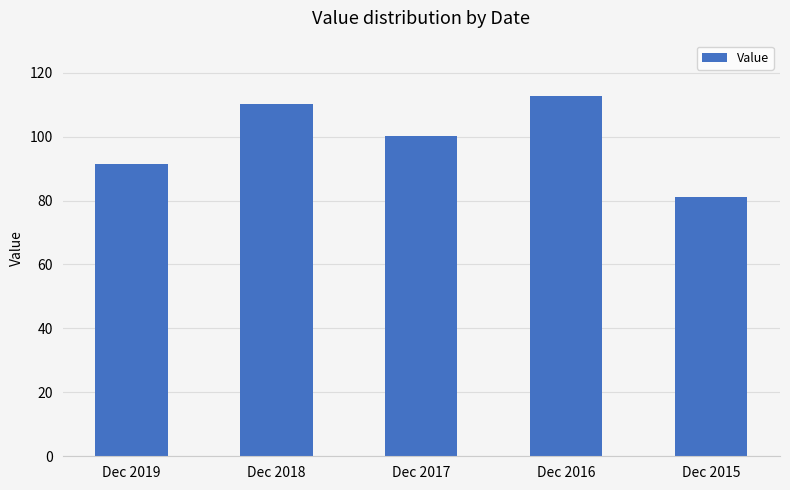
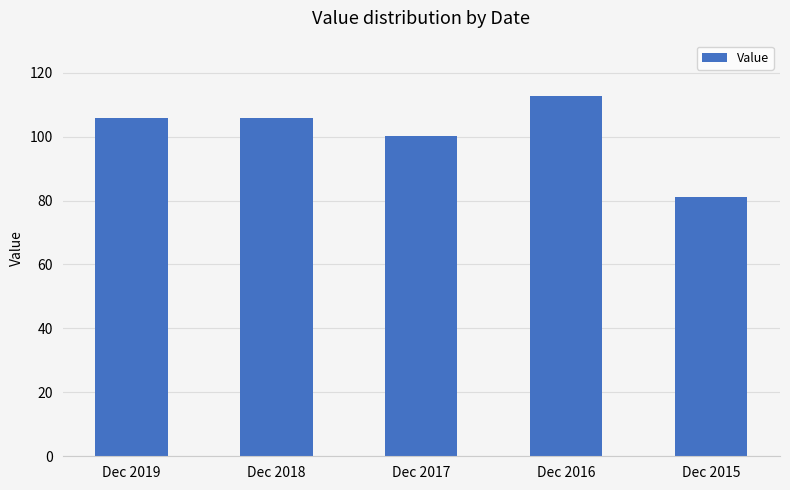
Dec 2019: 91 -> 106
Dec 2018: 110 -> 106
